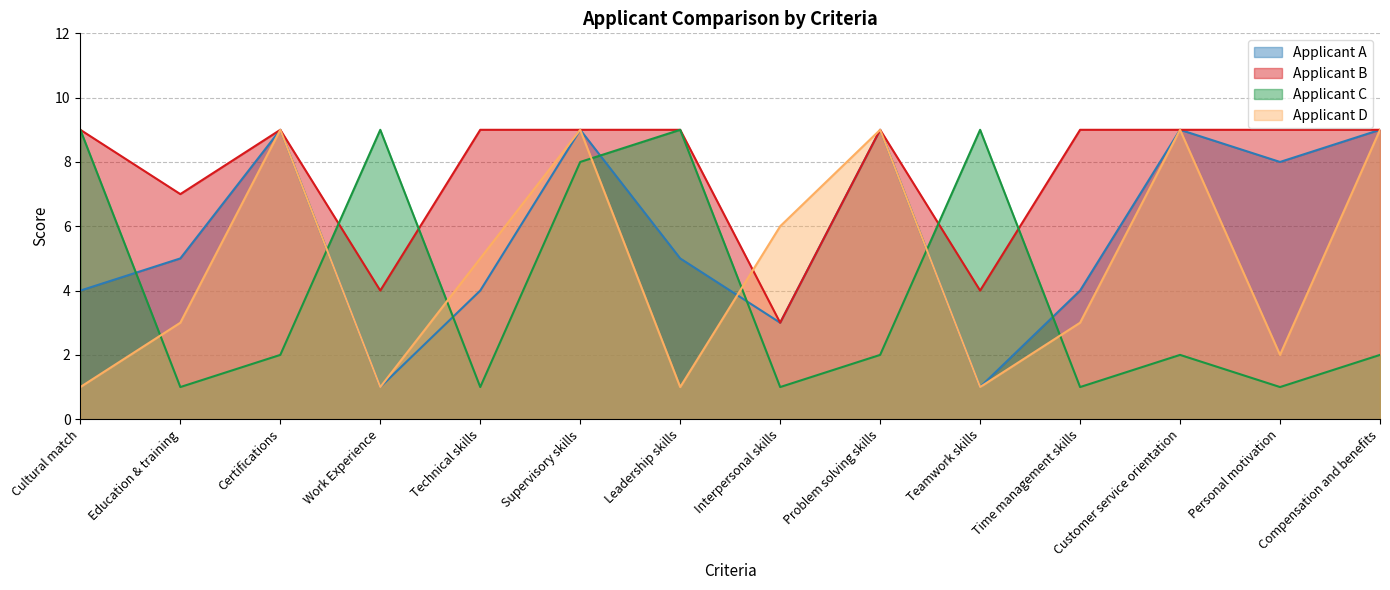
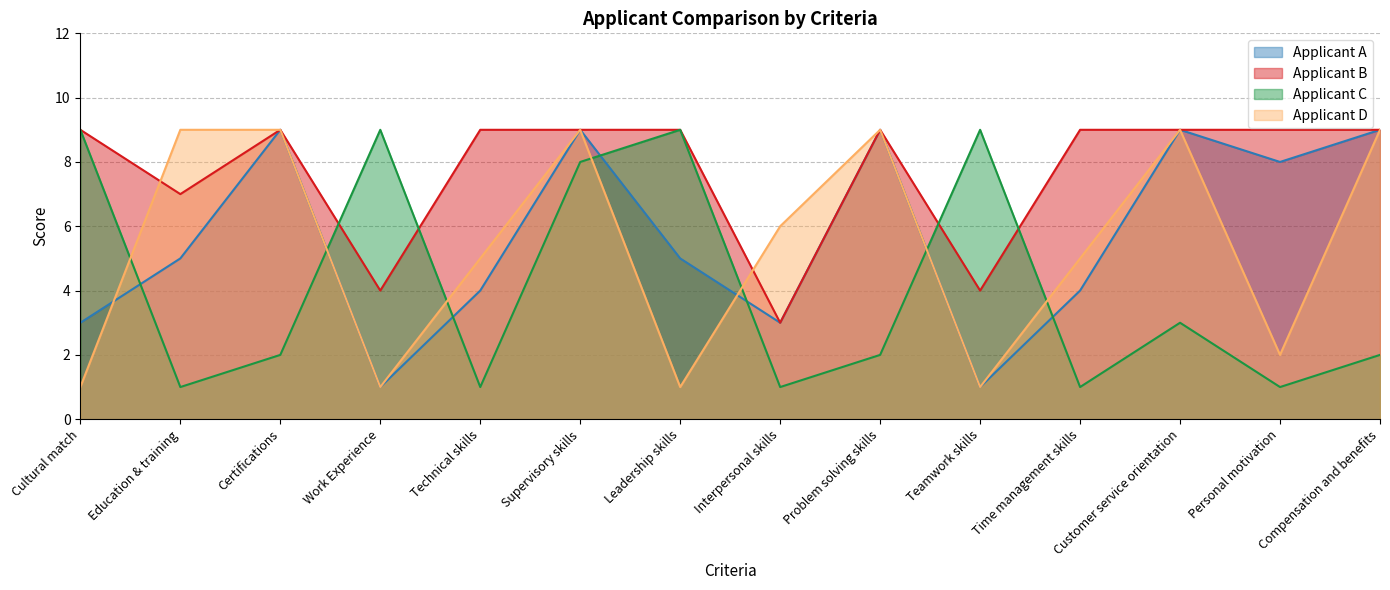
Applicant A, Cultural match: 4 -> 3
Applicant D, Education & training: 3 -> 9
Applicant D, Time management skills: 3 -> 5
Applicant C, Customer service orientation: 2 -> 3
